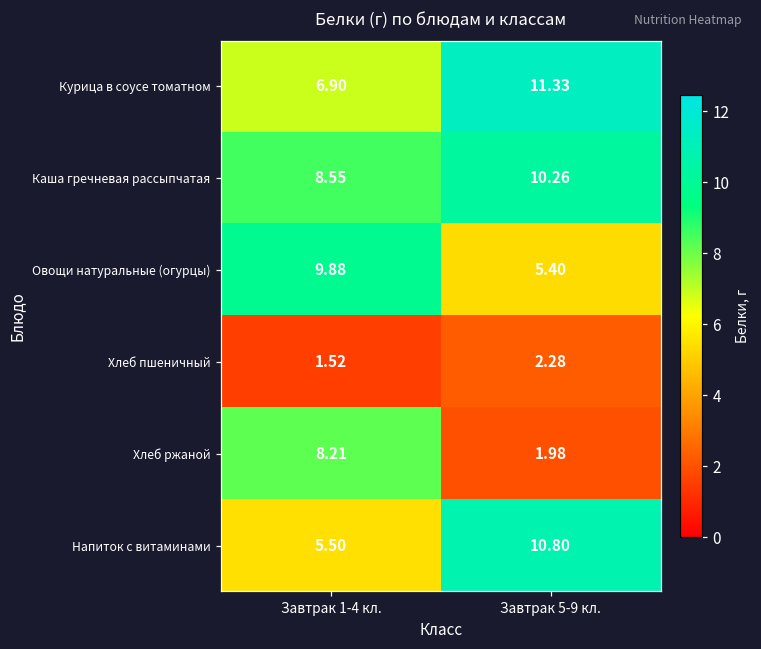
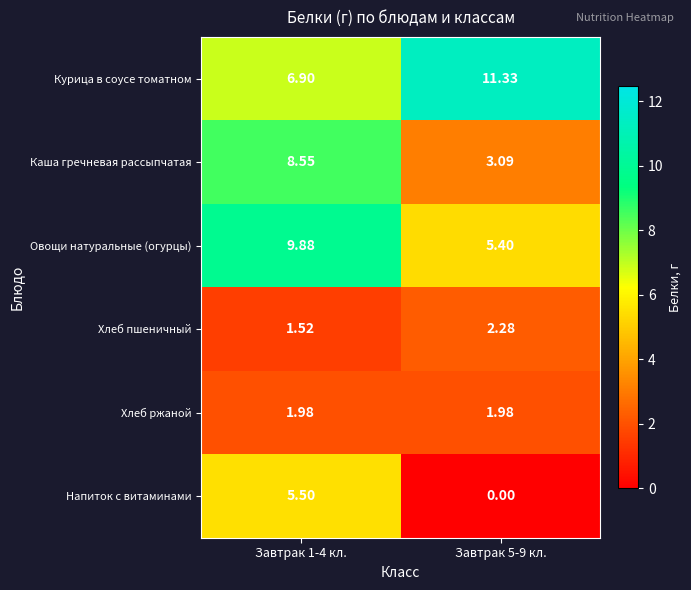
Каша гречневая рассыпчатая, Завтрак 5-9 кл.: 10.26 -> 3.09
Хлеб ржаной, Завтрак 1-4 кл.: 8.21 -> 1.98
Напиток с витаминами, Завтрак 5-9 кл.: 10.80 -> 0.00
